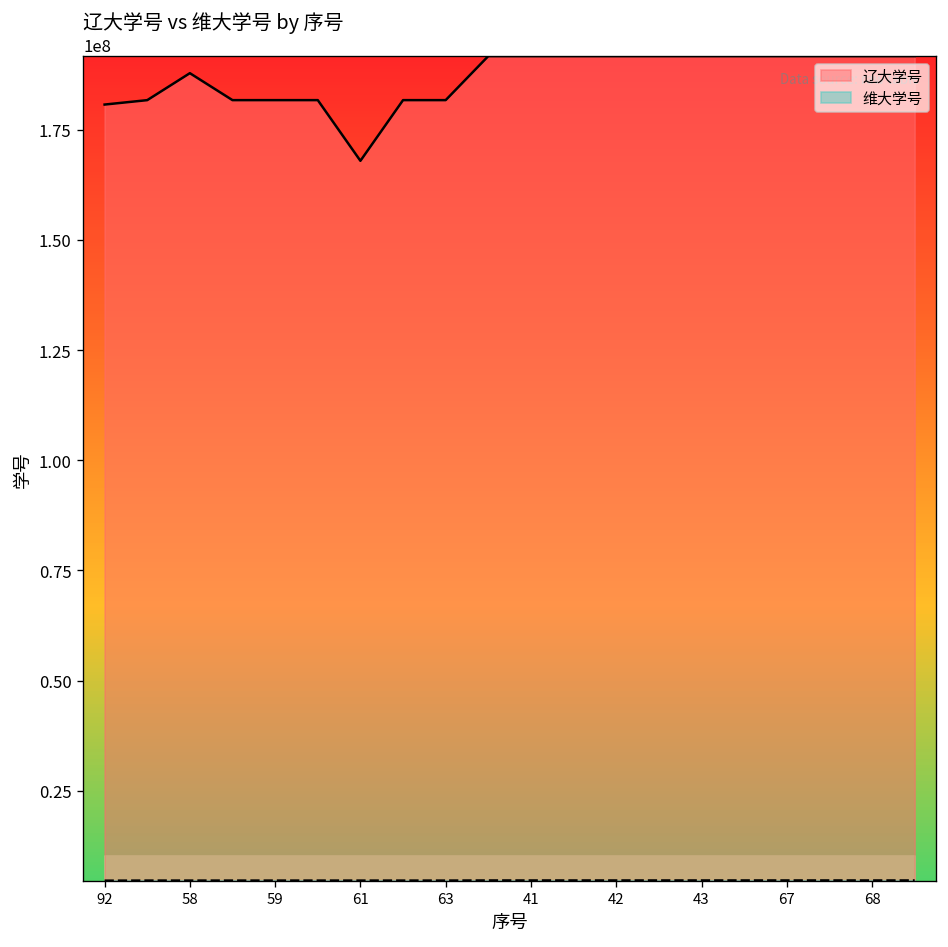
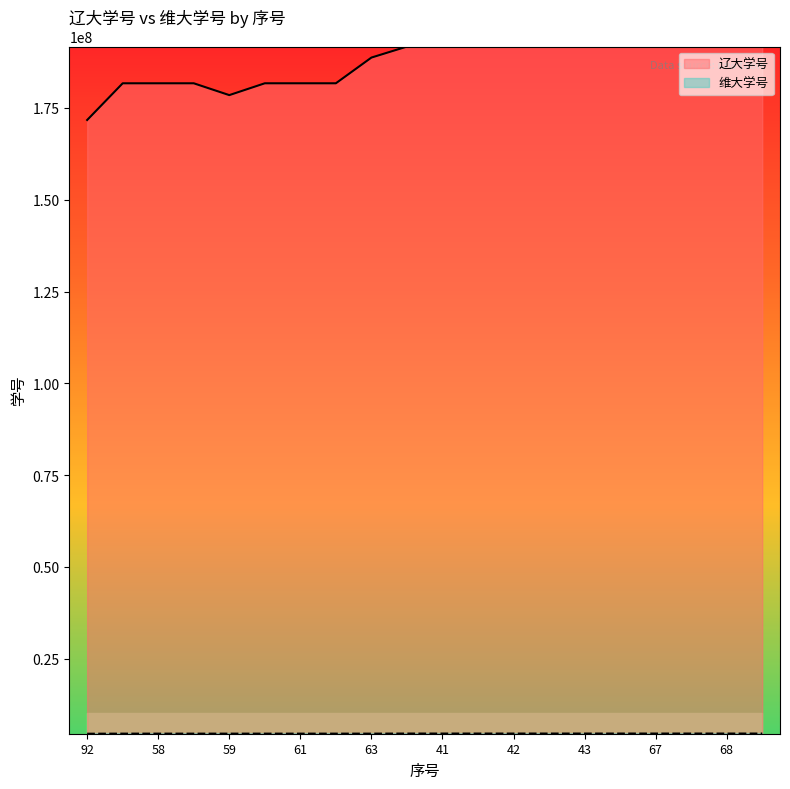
辽大学号, 92: 181000000 -> 172000000
辽大学号, 58: 188000000 -> 182000000
辽大学号, 59: 182000000 -> 178000000
辽大学号, 61: 168000000 -> 182000000
辽大学号, 63: 182000000 -> 189000000
